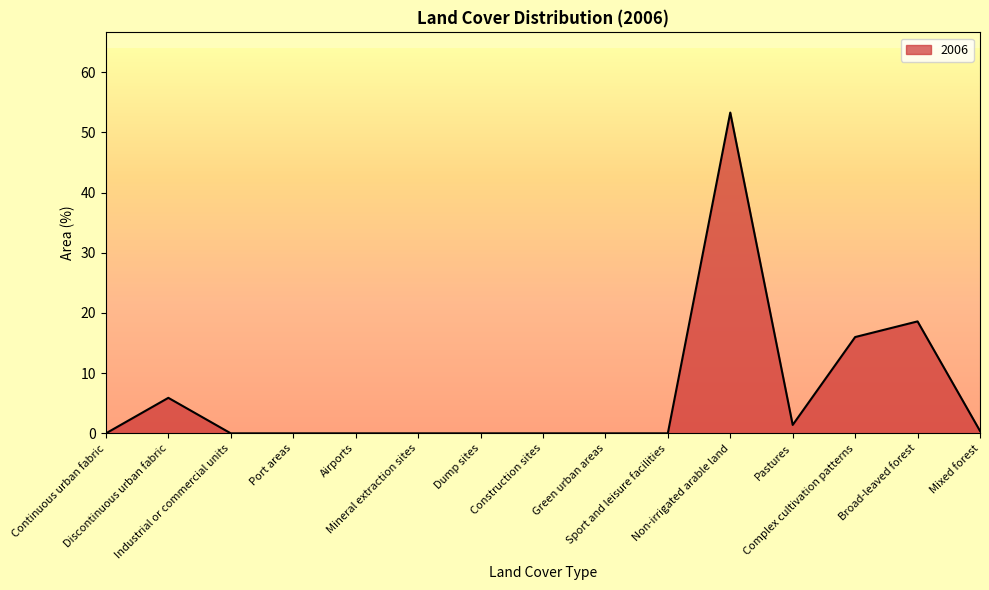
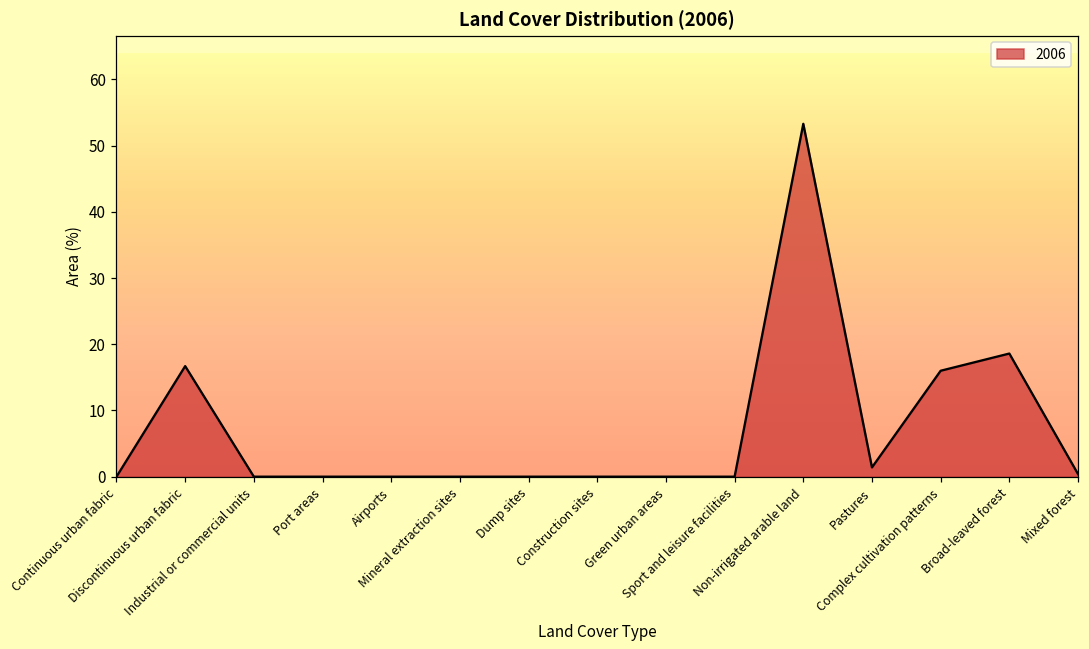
Discontinuous urban fabric: 6 -> 17
